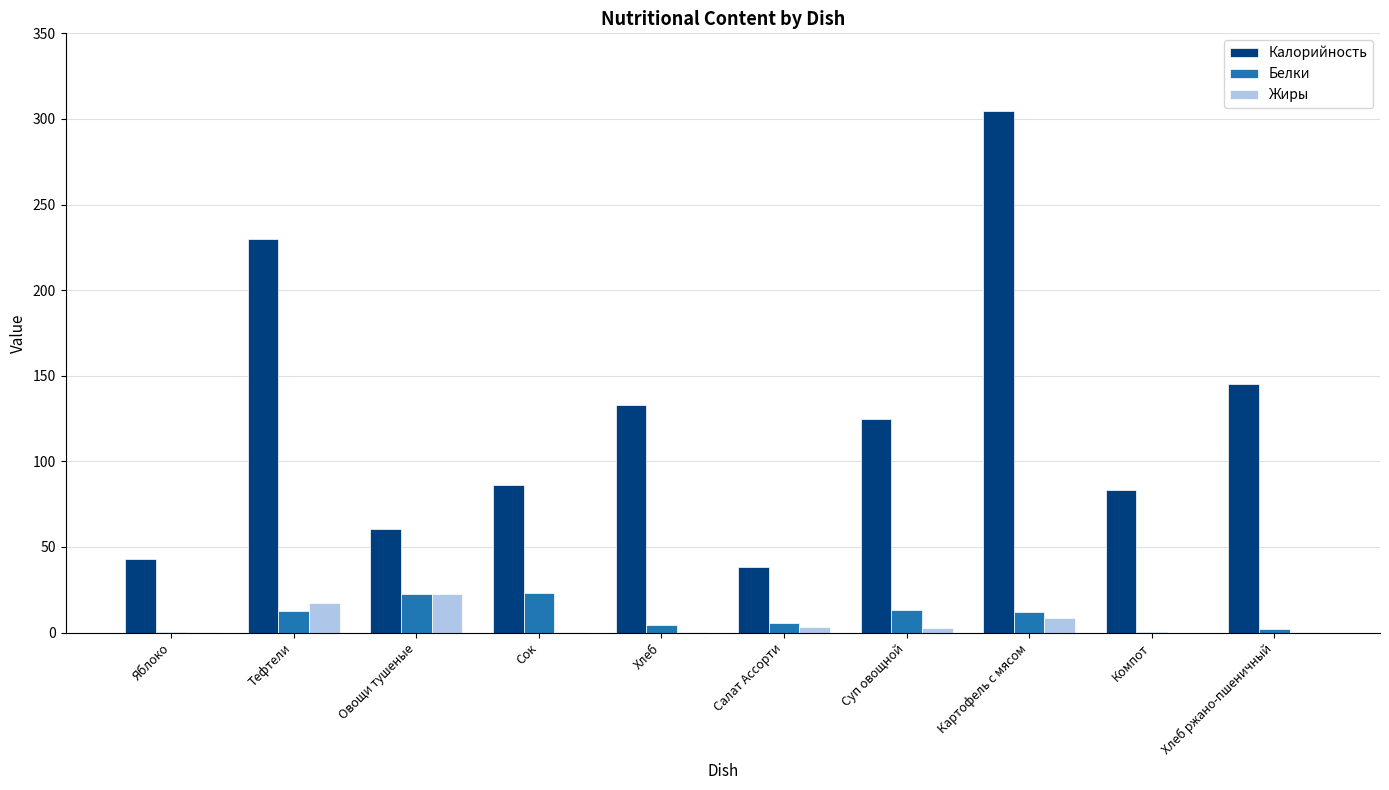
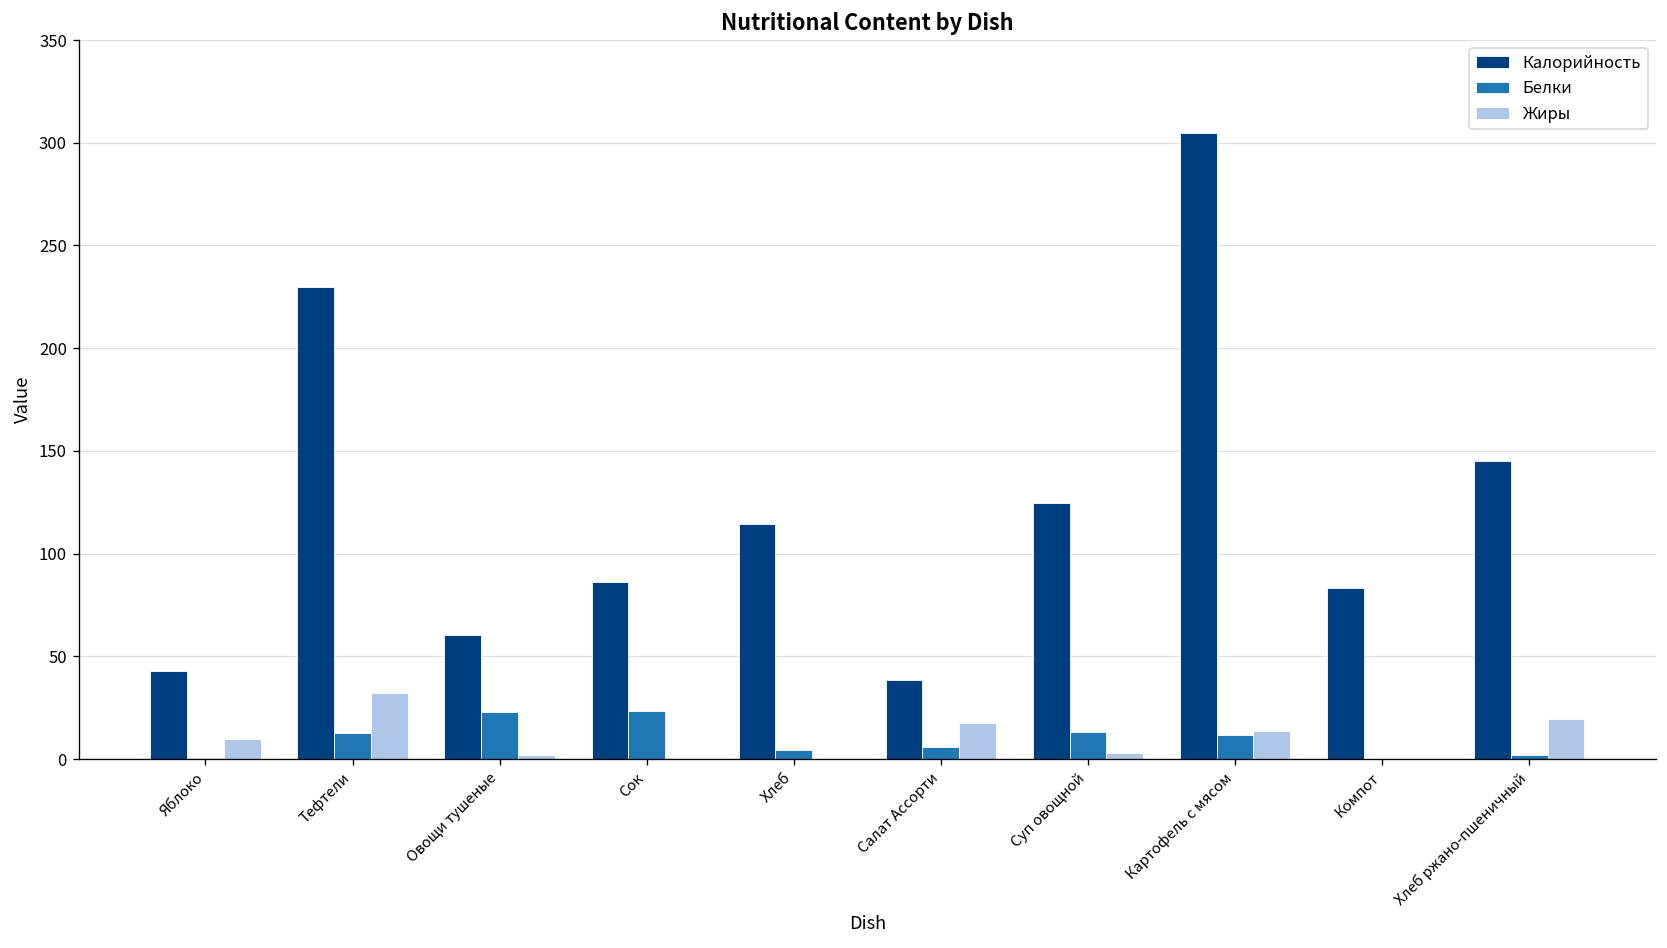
Жиры, Яблоко: 0 -> 10
Жиры, Тефтели: 17 -> 32
Жиры, Овощи тушеные: 23 -> 2
Калорийность, Хлеб: 133 -> 115
Жиры, Салат Ассорти: 3 -> 18
Жиры, Картофель с мясом: 8 -> 14
Жиры, Хлеб ржано-пшеничный: 0 -> 20
